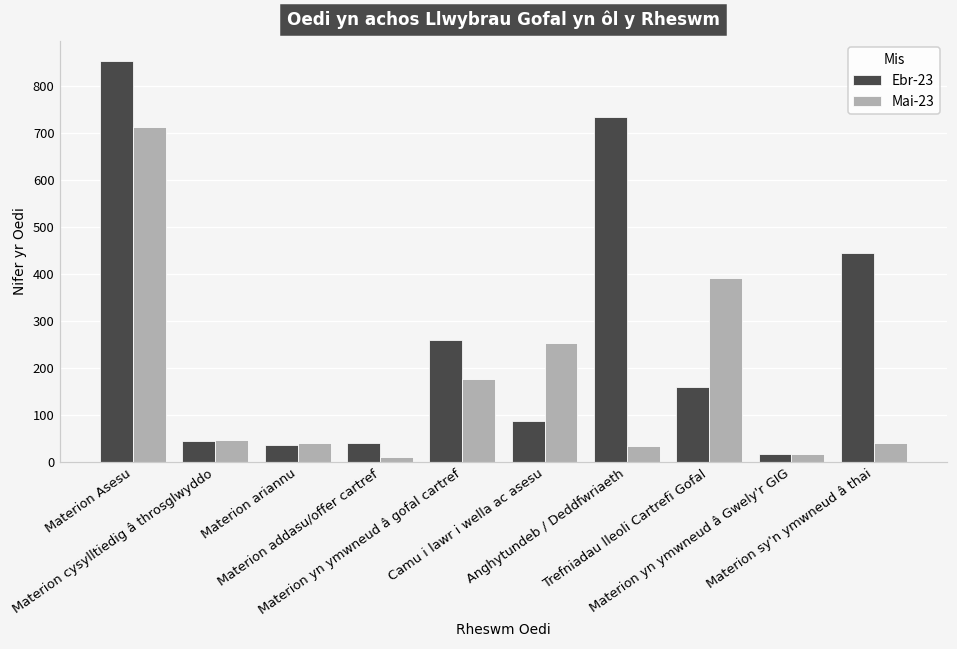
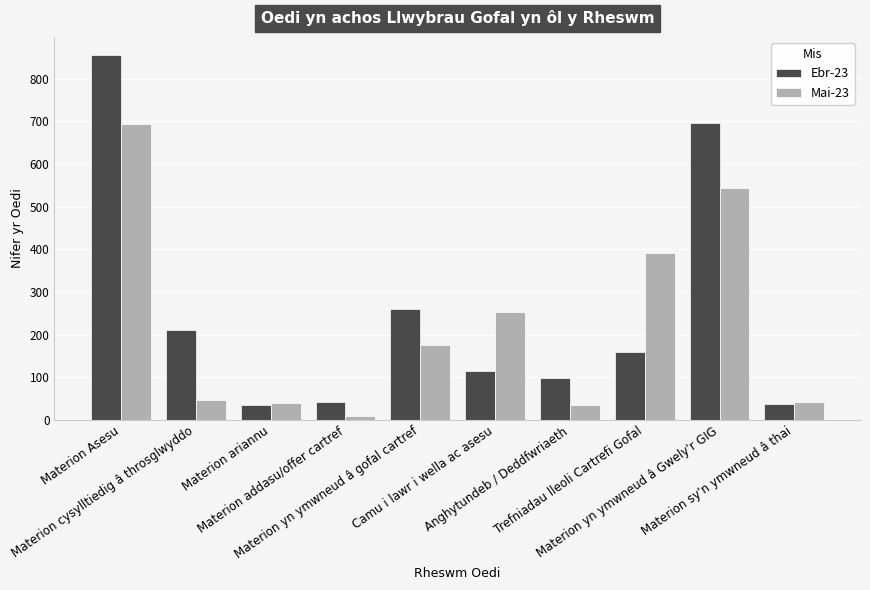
Mai-23, Materion Asesu: 710 -> 690
Ebr-23, Materion cysylltiedig â throsglwyddo: 50 -> 210
Ebr-23, Camu i lawr i wella ac asesu: 90 -> 110
Ebr-23, Anghytundeb / Deddfwriaeth: 730 -> 100
Ebr-23, Materion yn ymwneud â Gwely'r GIG: 20 -> 700
Mai-23, Materion yn ymwneud â Gwely'r GIG: 20 -> 540
Ebr-23, Materion sy'n ymwneud â thai: 450 -> 40
